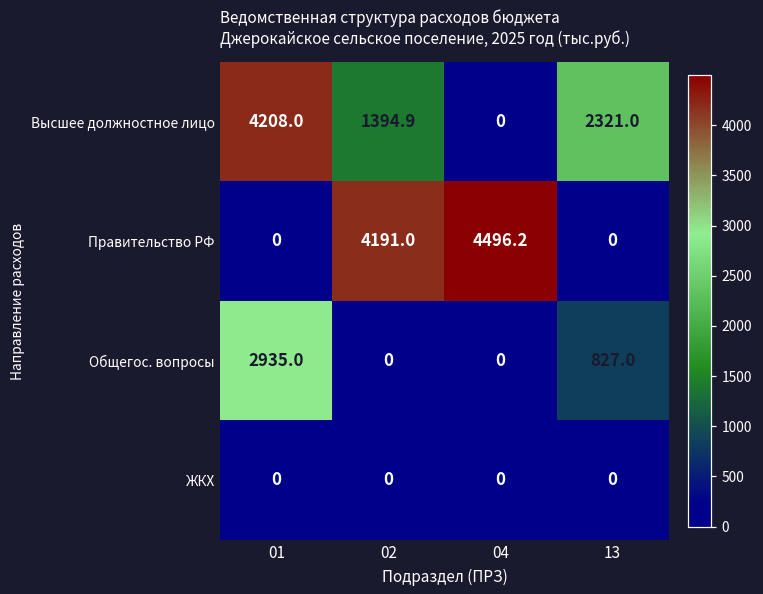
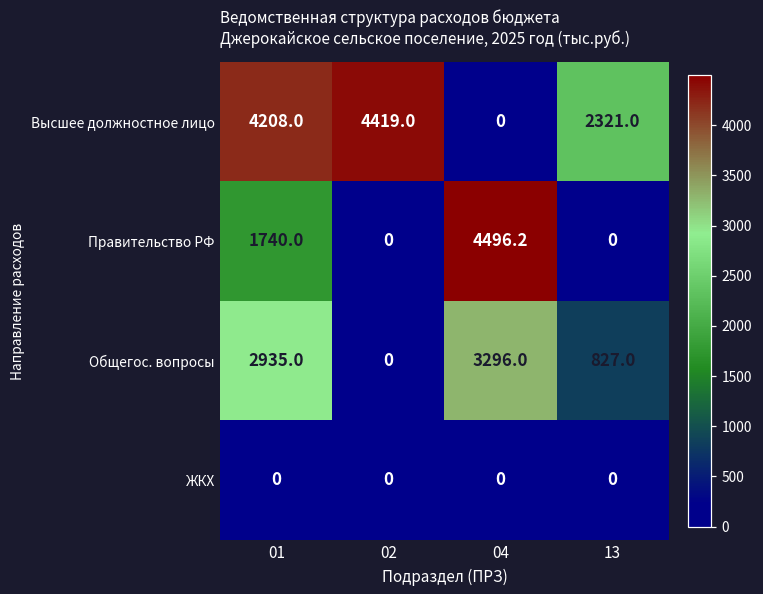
Высшее должностное лицо, 02: 1394.9 -> 4419.0
Правительство РФ, 01: 0 -> 1740.0
Правительство РФ, 02: 4191.0 -> 0
Общегос. вопросы, 04: 0 -> 3296.0
